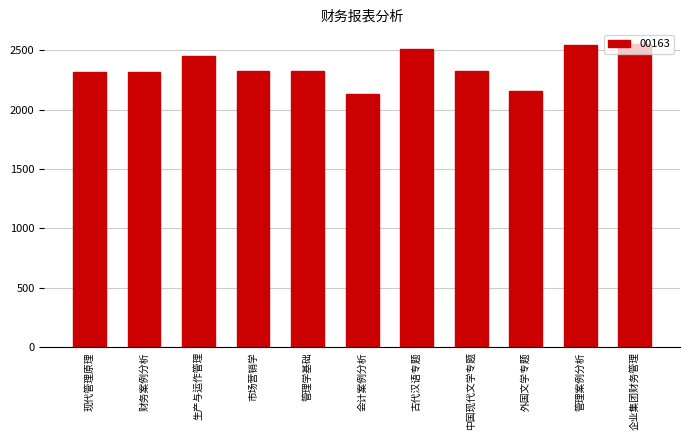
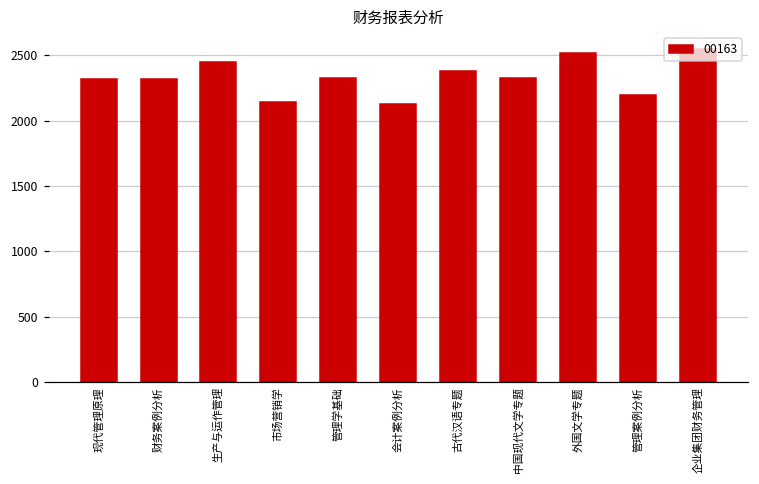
市场营销学: 2330 -> 2140
古代汉语专题: 2510 -> 2380
外国文学专题: 2160 -> 2520
管理案例分析: 2540 -> 2200
